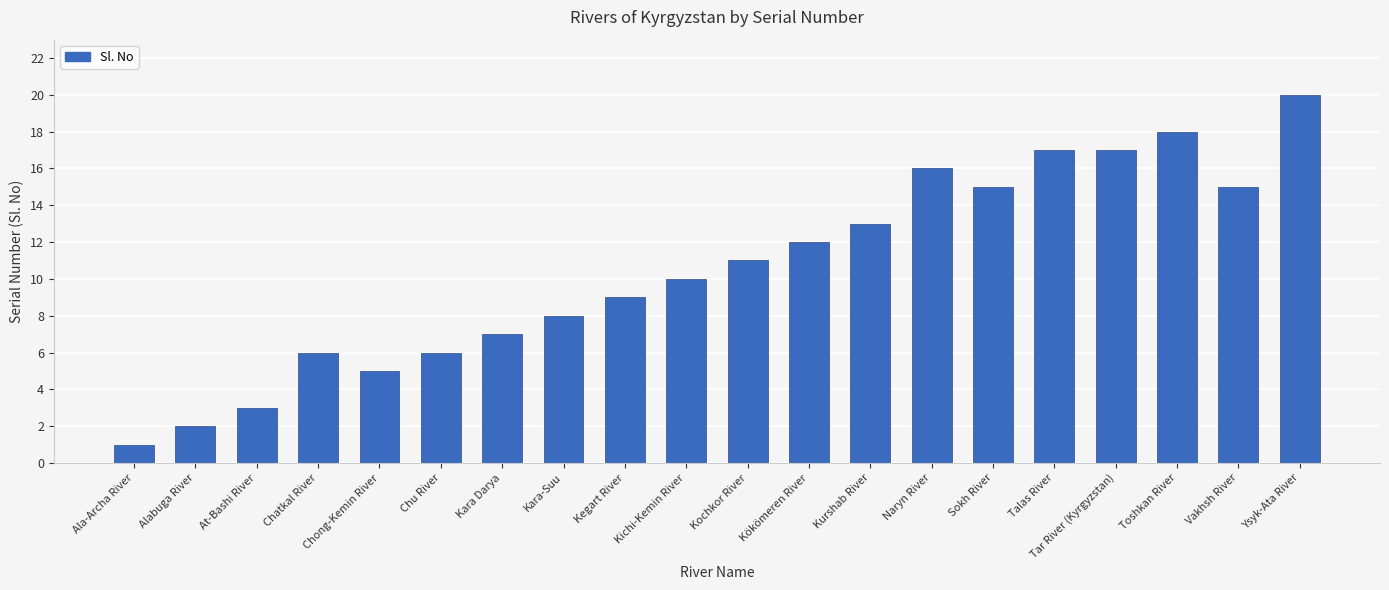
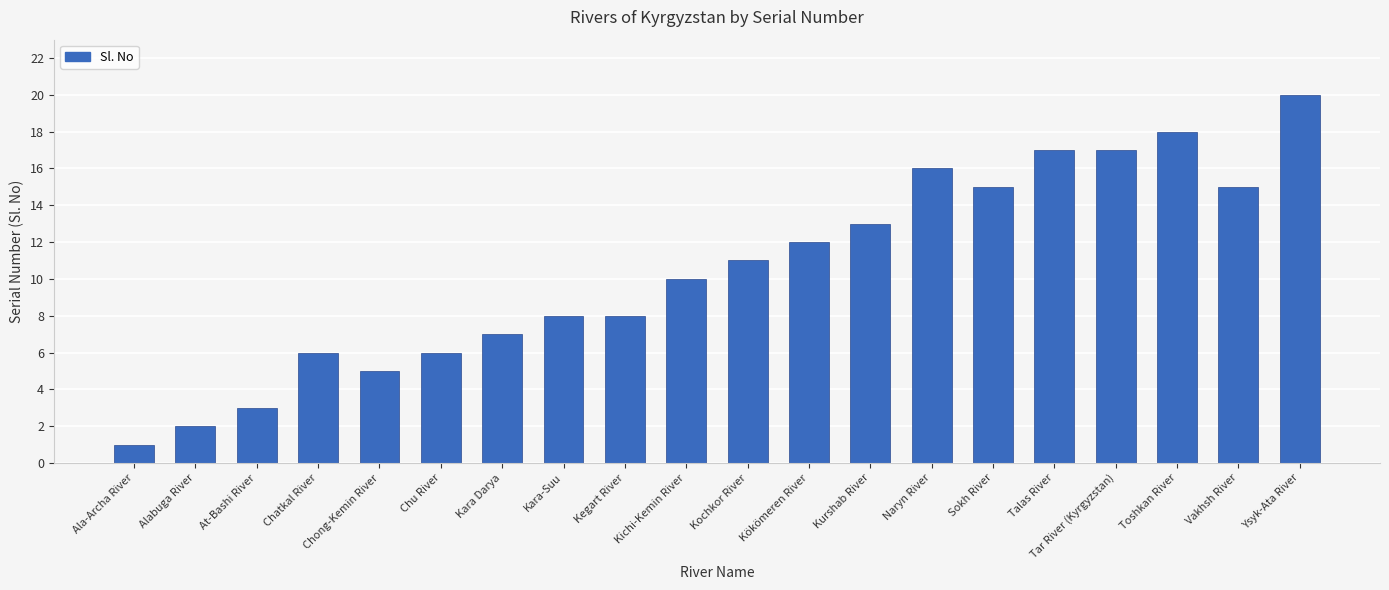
Kegart River: 9 -> 8
